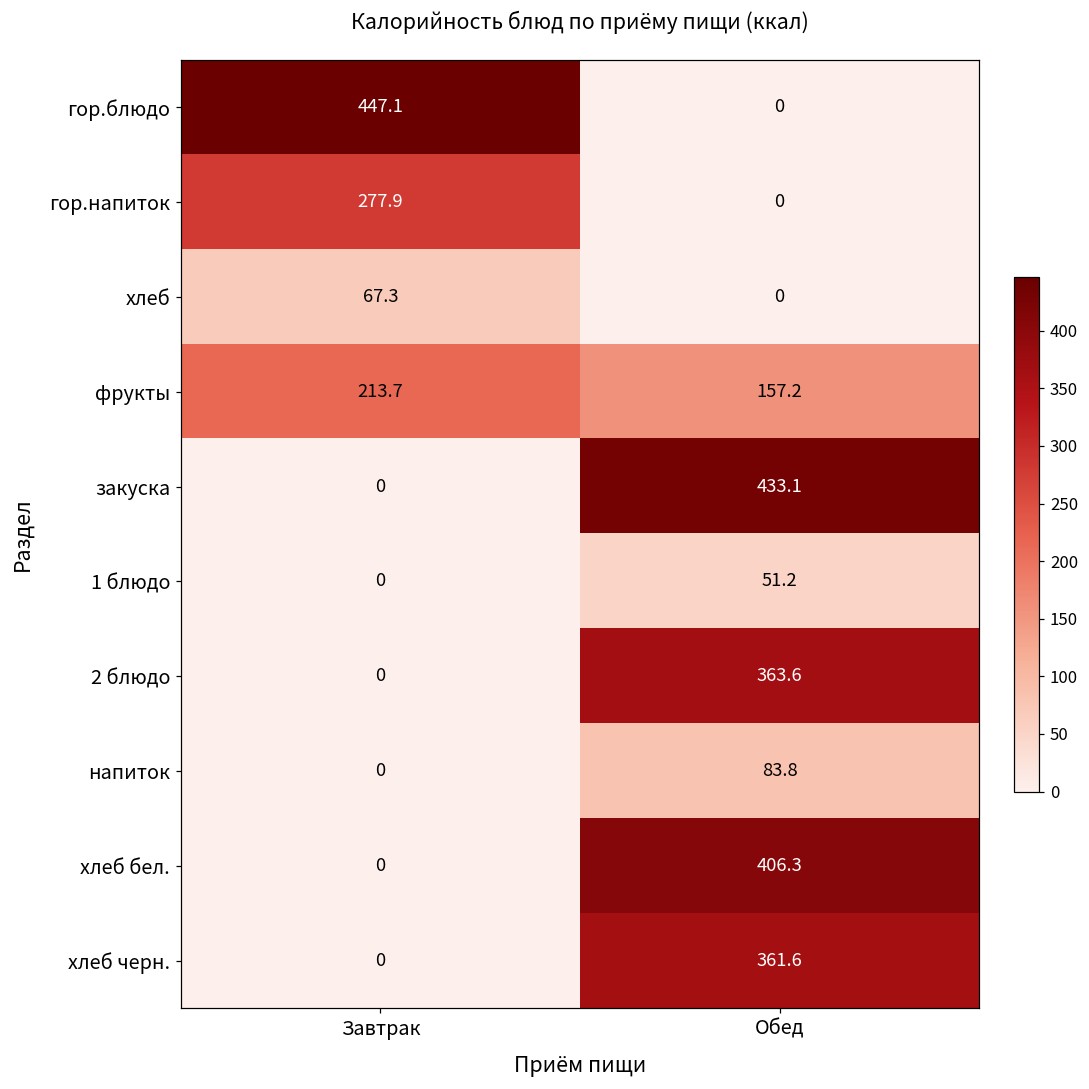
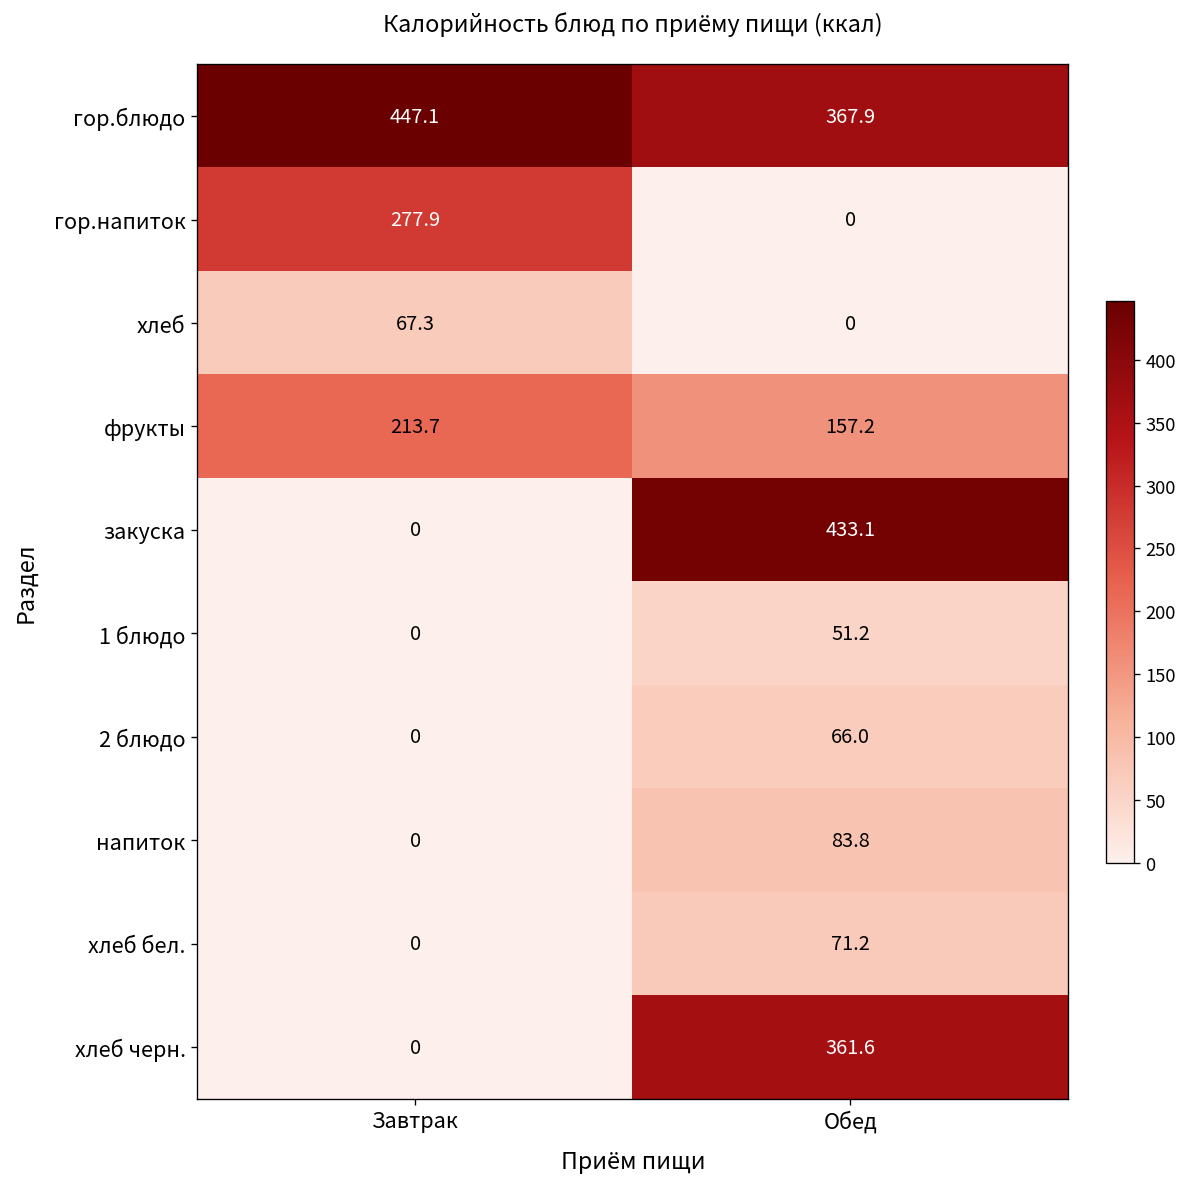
гор.блюдо, Обед: 0 -> 367.9
2 блюдо, Обед: 363.6 -> 66.0
хлеб бел., Обед: 406.3 -> 71.2
